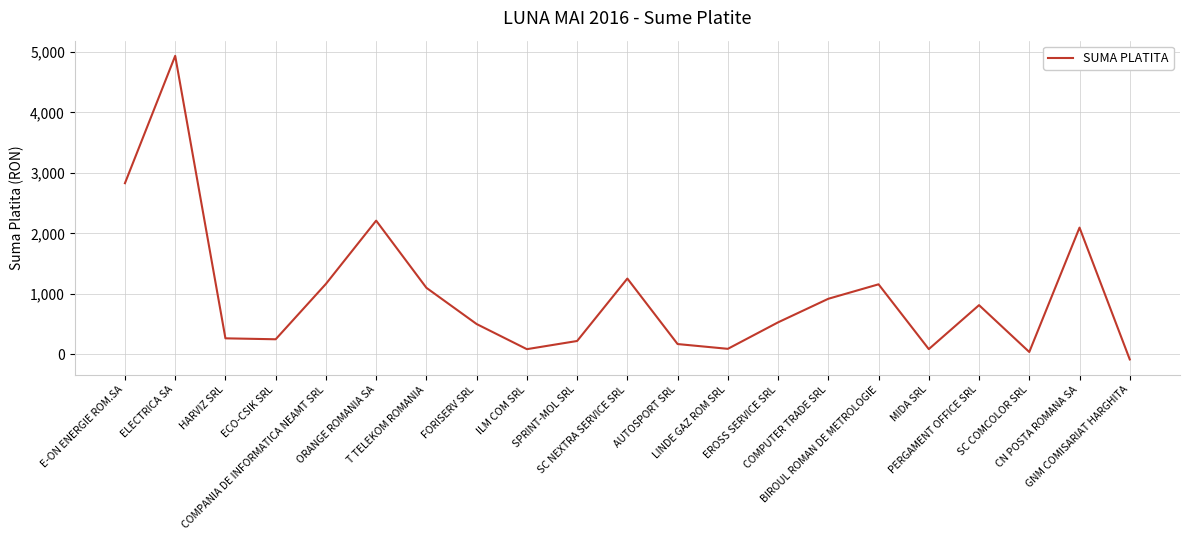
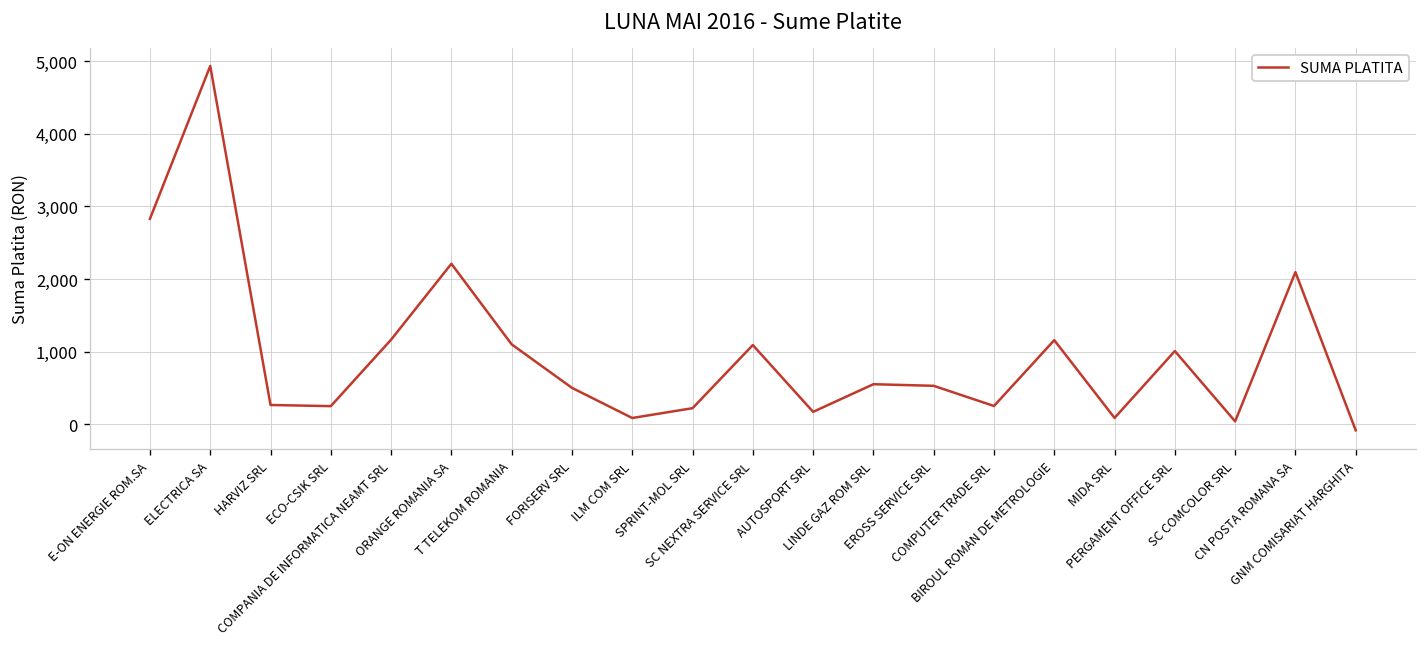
SC NEXTRA SERVICE SRL: 1,300 -> 1,100
LINDE GAZ ROM SRL: 100 -> 500
COMPUTER TRADE SRL: 900 -> 300
PERGAMENT OFFICE SRL: 800 -> 1,000
